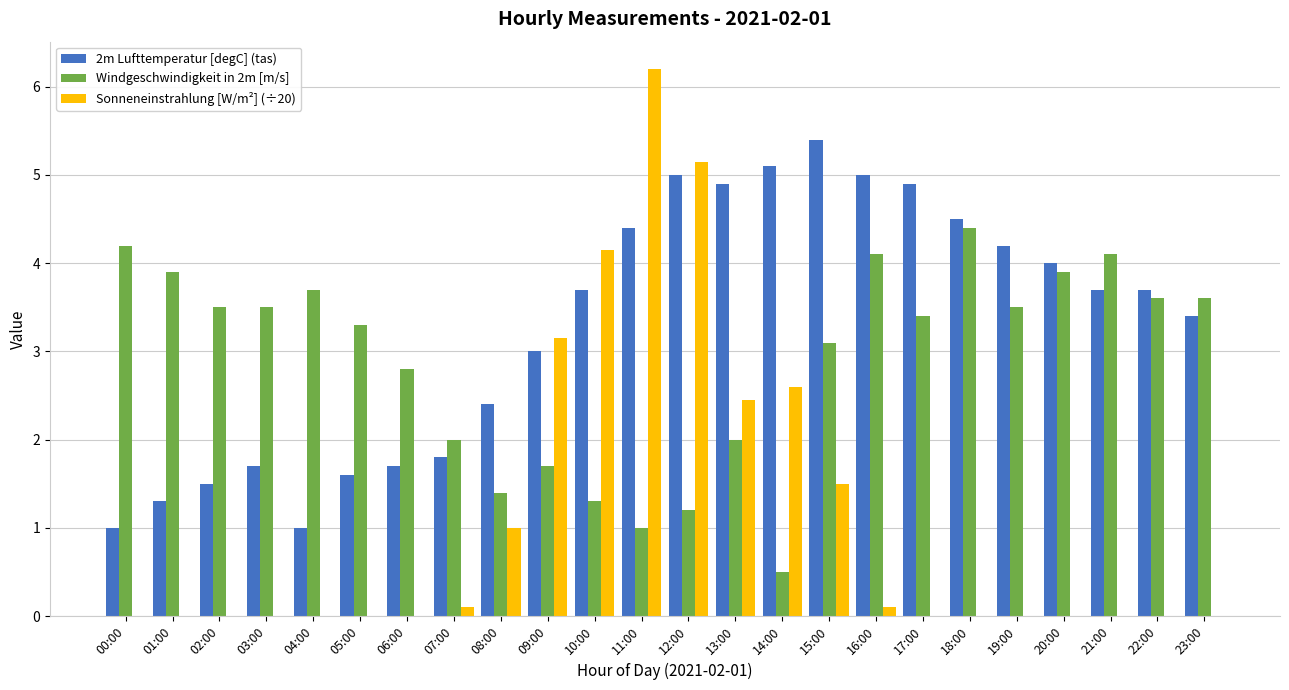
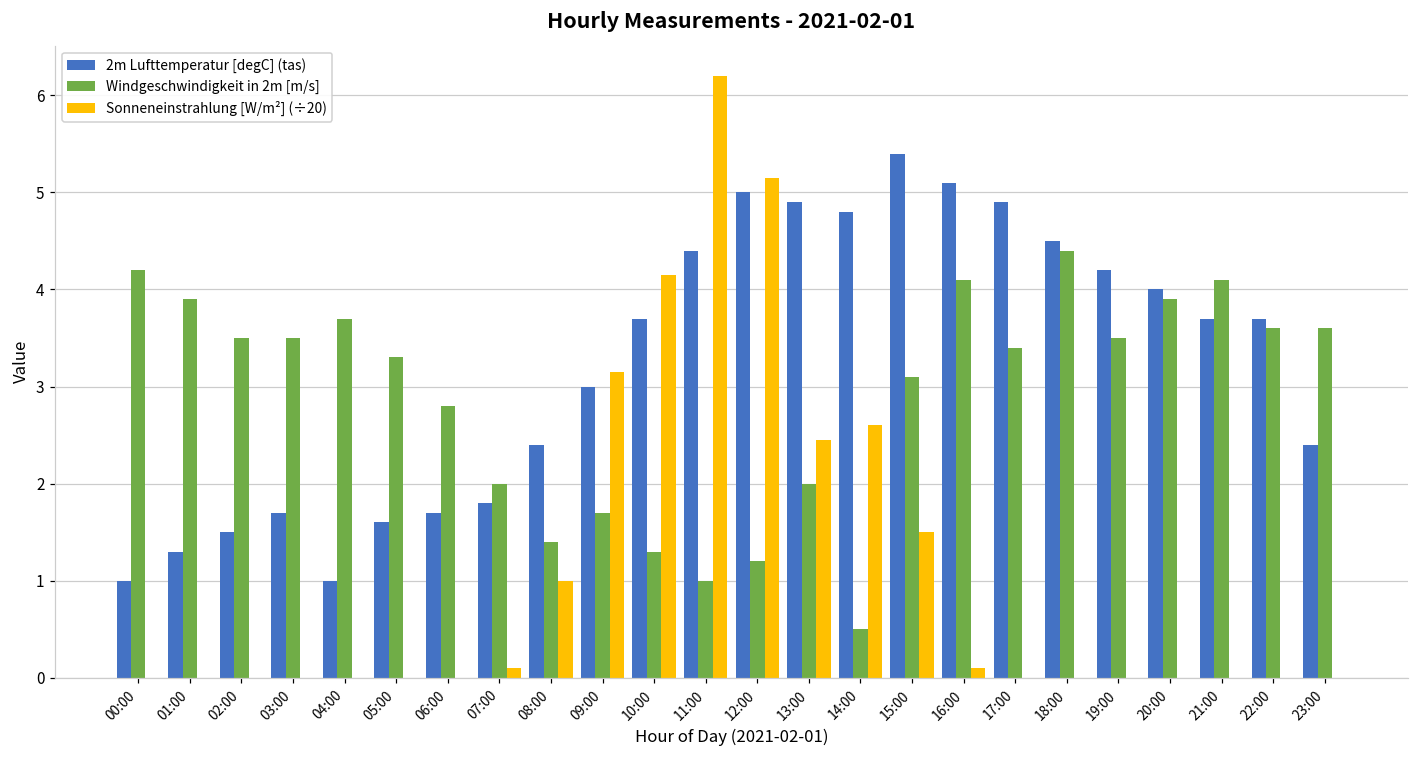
2m Lufttemperatur [degC] (tas), 14:00: 5.1 -> 4.8
2m Lufttemperatur [degC] (tas), 16:00: 5.0 -> 5.1
2m Lufttemperatur [degC] (tas), 23:00: 3.4 -> 2.4
